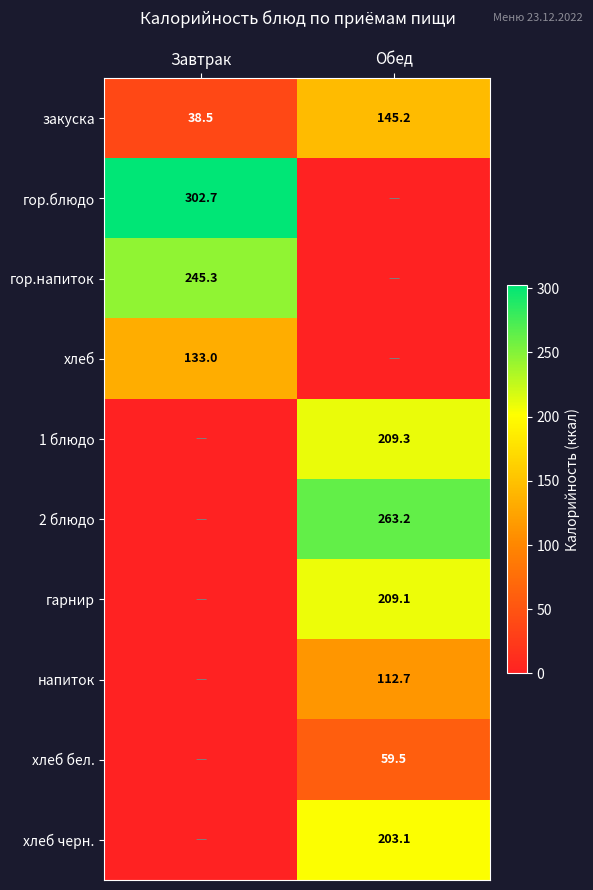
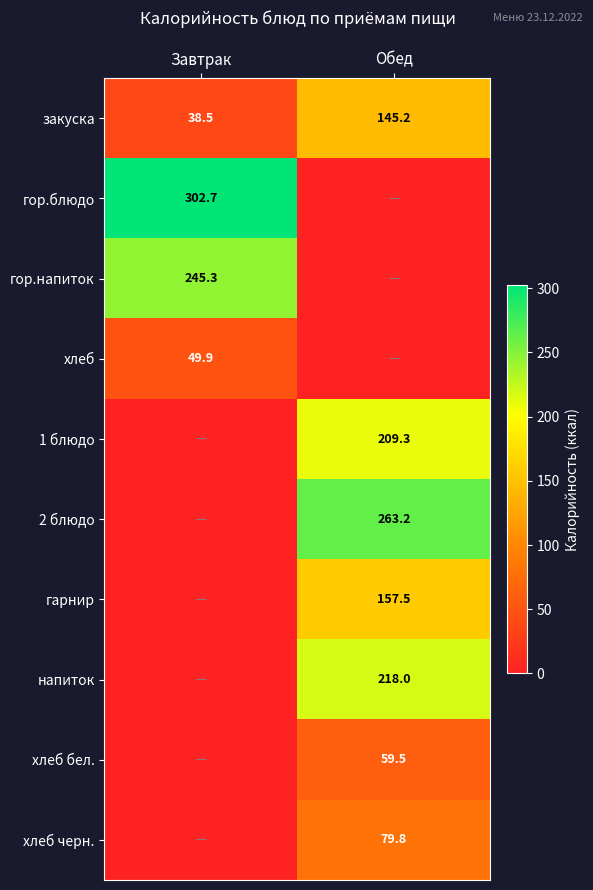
хлеб, Завтрак: 133.0 -> 49.9
гарнир, Обед: 209.1 -> 157.5
напиток, Обед: 112.7 -> 218.0
хлеб черн., Обед: 203.1 -> 79.8
